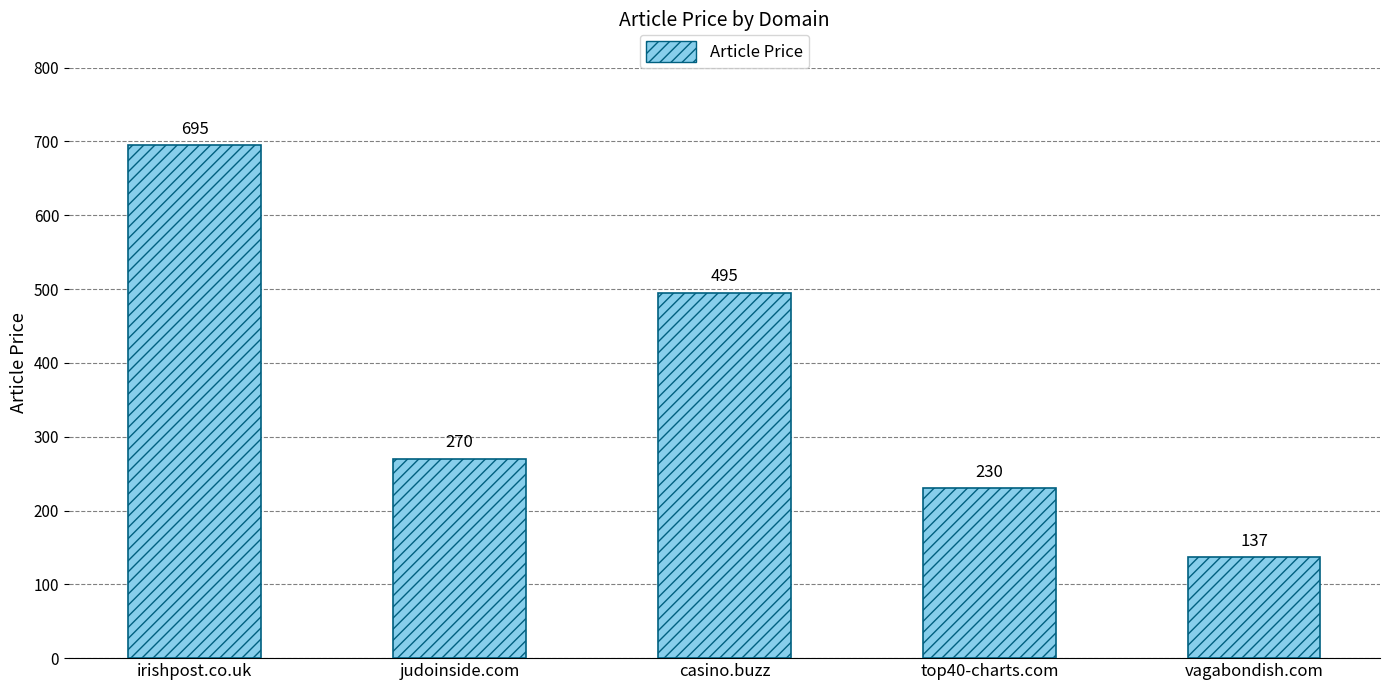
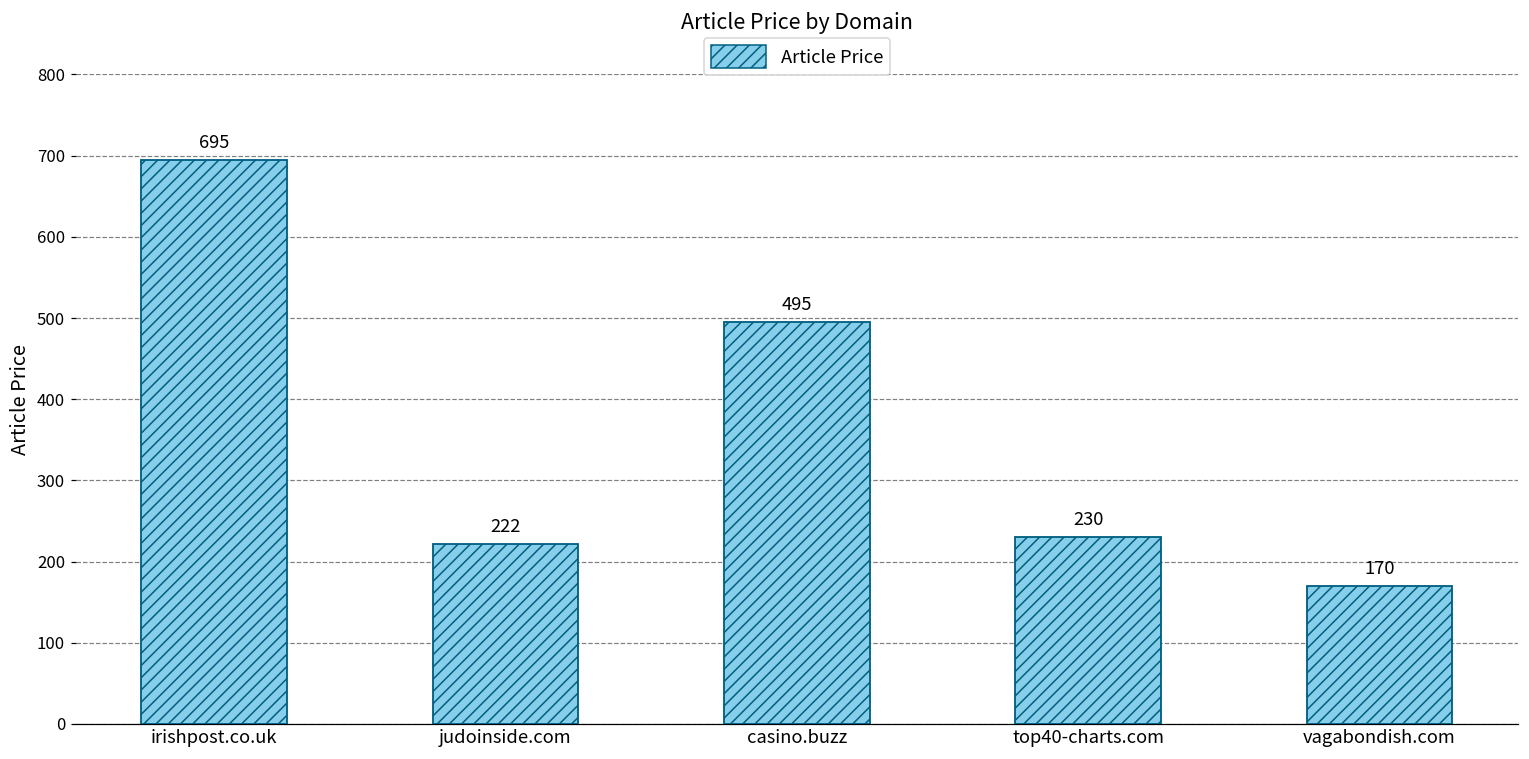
judoinside.com: 270 -> 222
vagabondish.com: 137 -> 170
